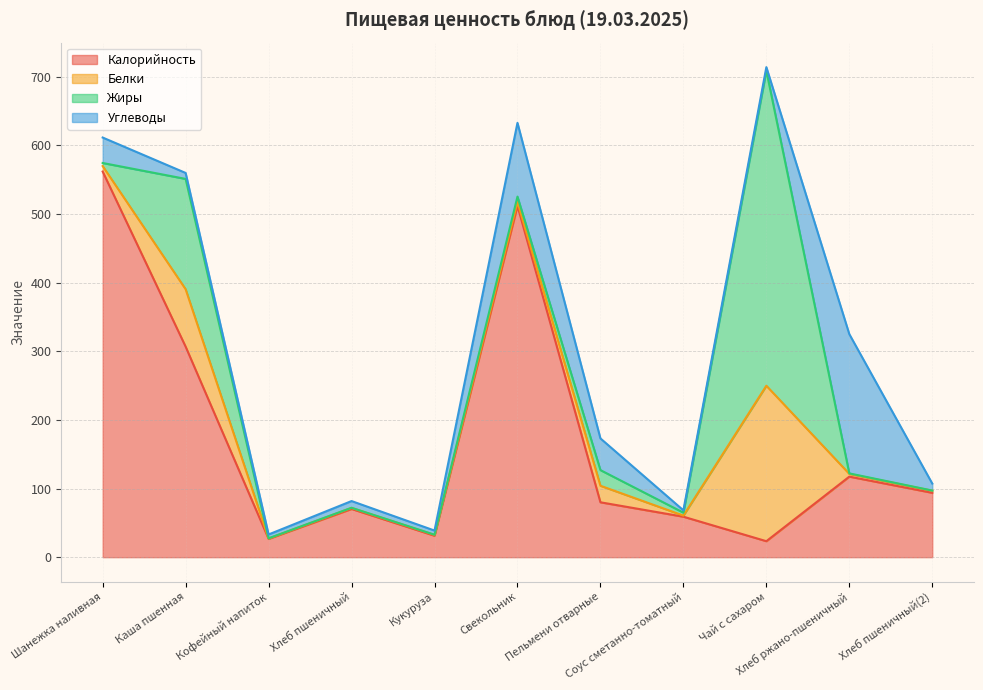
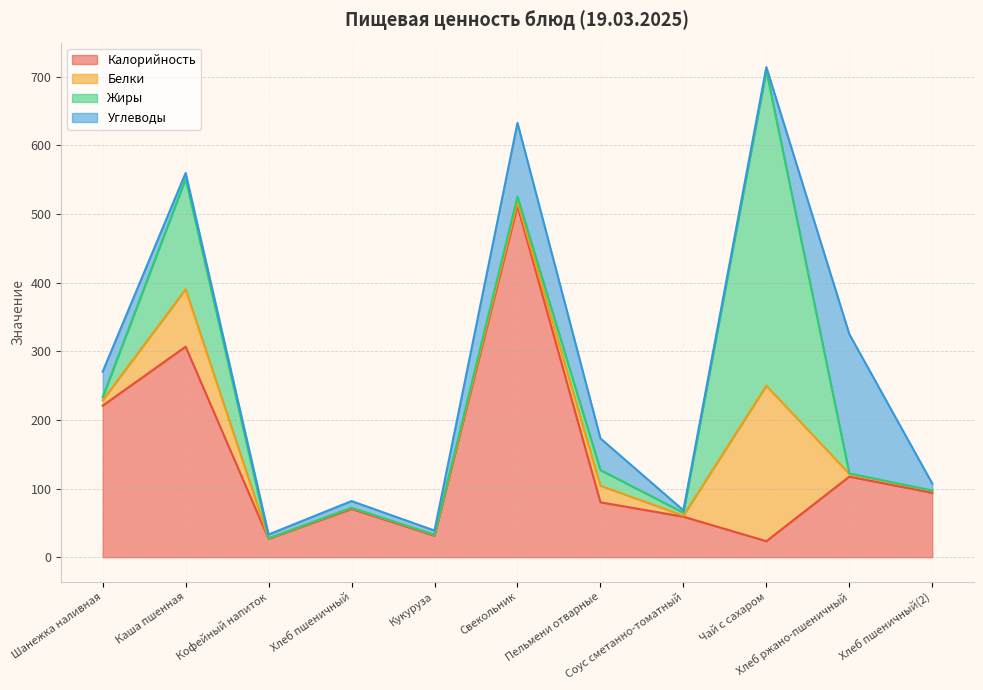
Калорийность, Шанежка наливная: 560 -> 220
